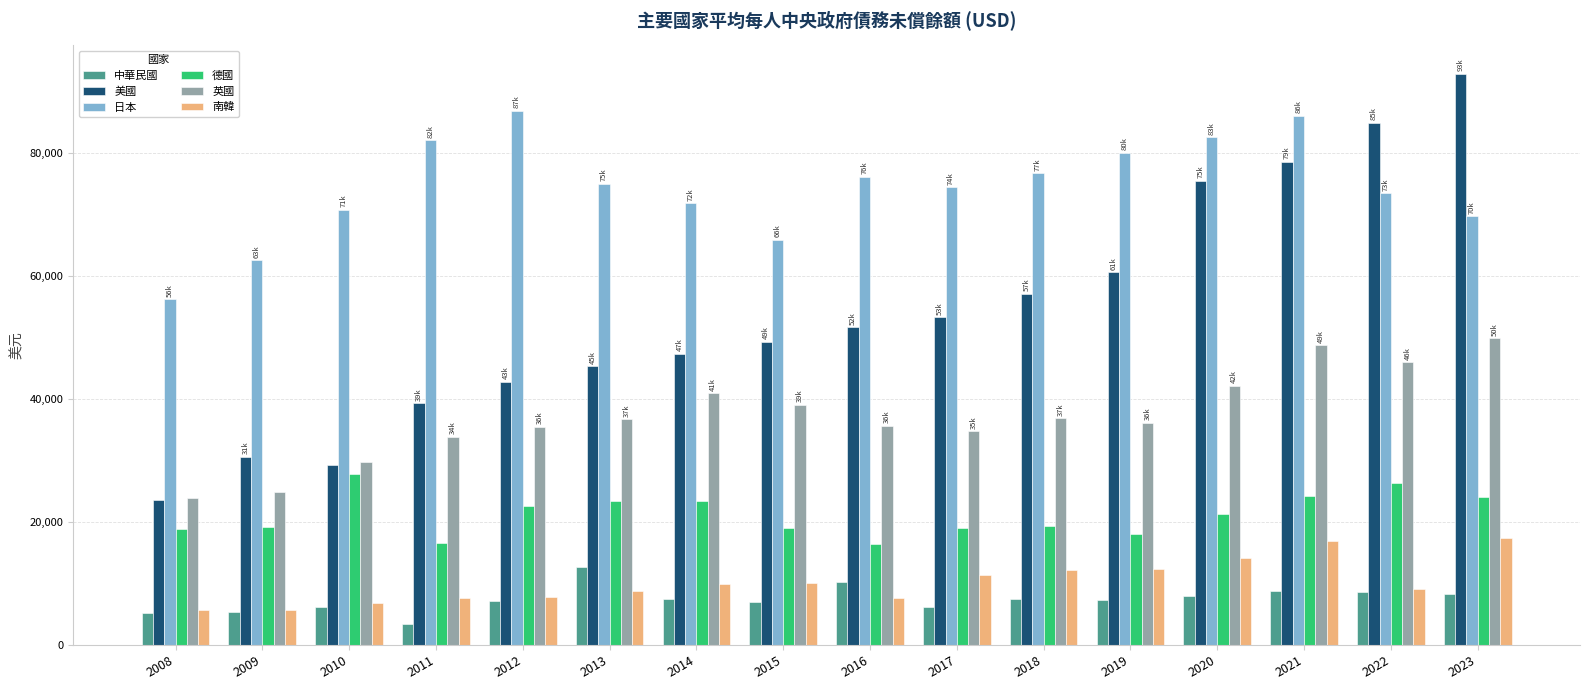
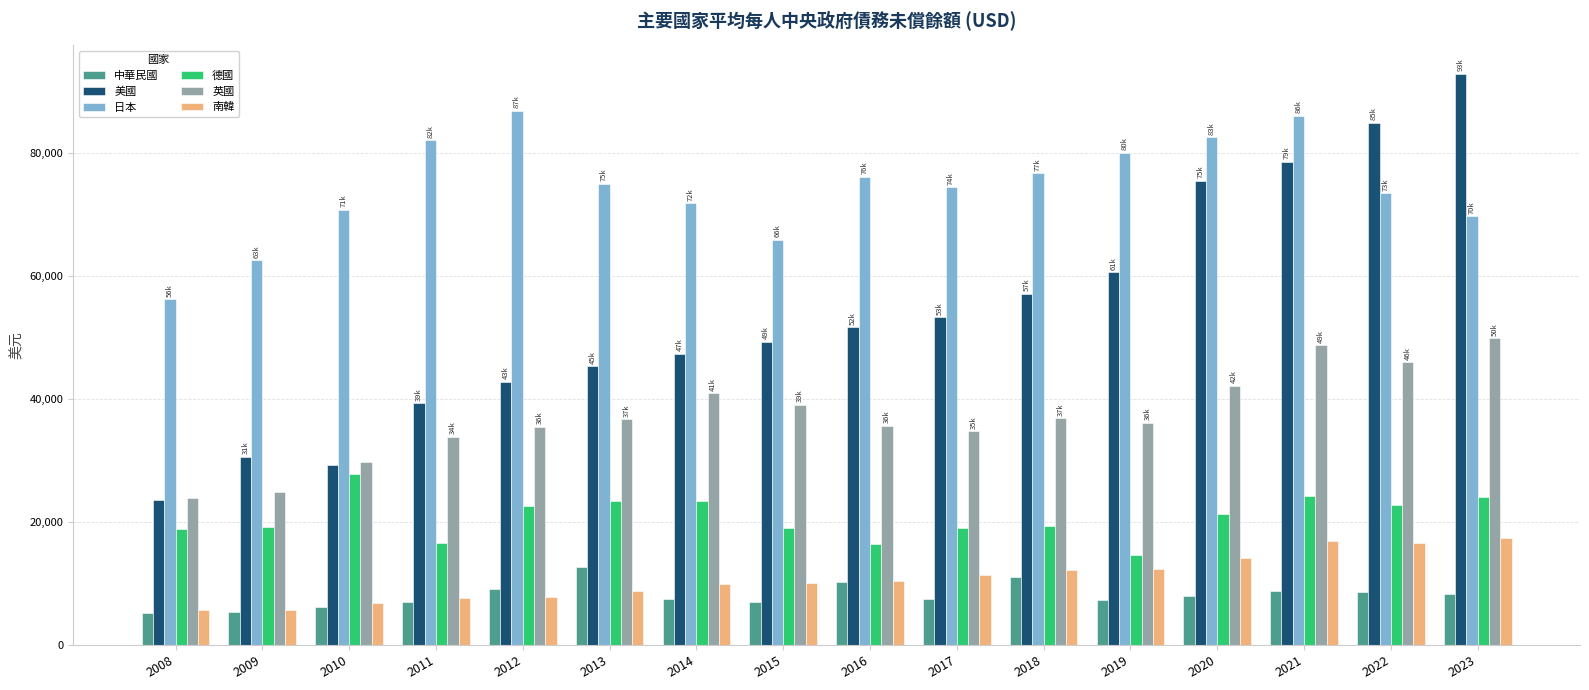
中華民國, 2011: 3,000 -> 7,000
中華民國, 2012: 7,000 -> 9,000
南韓, 2016: 8,000 -> 10,000
中華民國, 2017: 6,000 -> 7,000
中華民國, 2018: 8,000 -> 11,000
德國, 2019: 18,000 -> 15,000
德國, 2022: 26,000 -> 23,000
南韓, 2022: 9,000 -> 17,000
